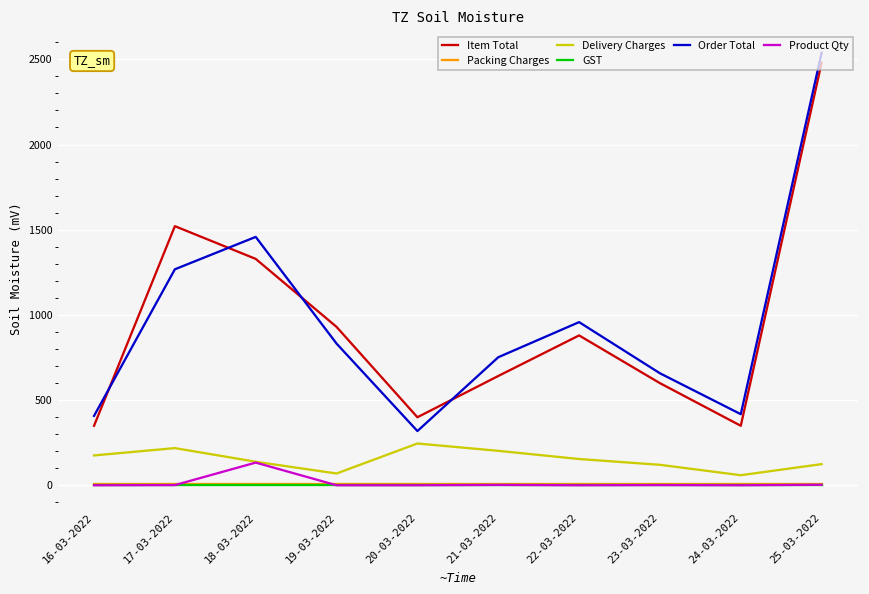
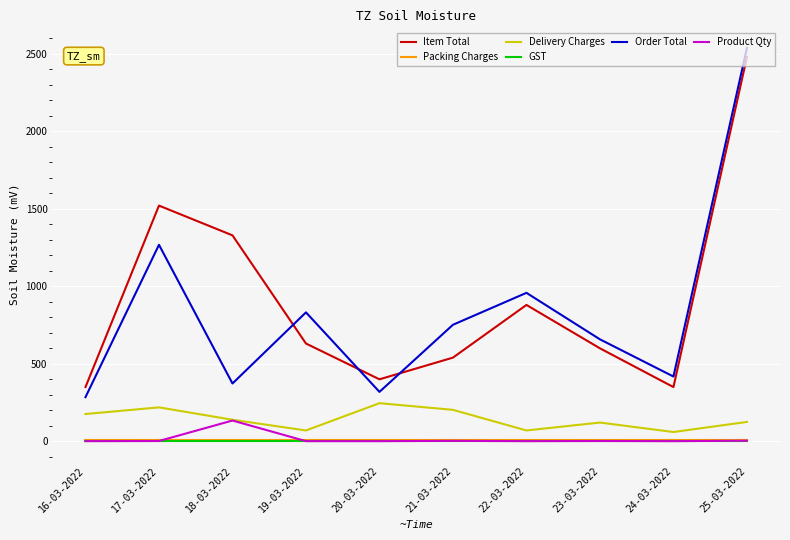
Order Total, 16-03-2022: 410 -> 290
Order Total, 18-03-2022: 1460 -> 370
Item Total, 19-03-2022: 930 -> 630
Item Total, 21-03-2022: 640 -> 540
Delivery Charges, 22-03-2022: 160 -> 70
